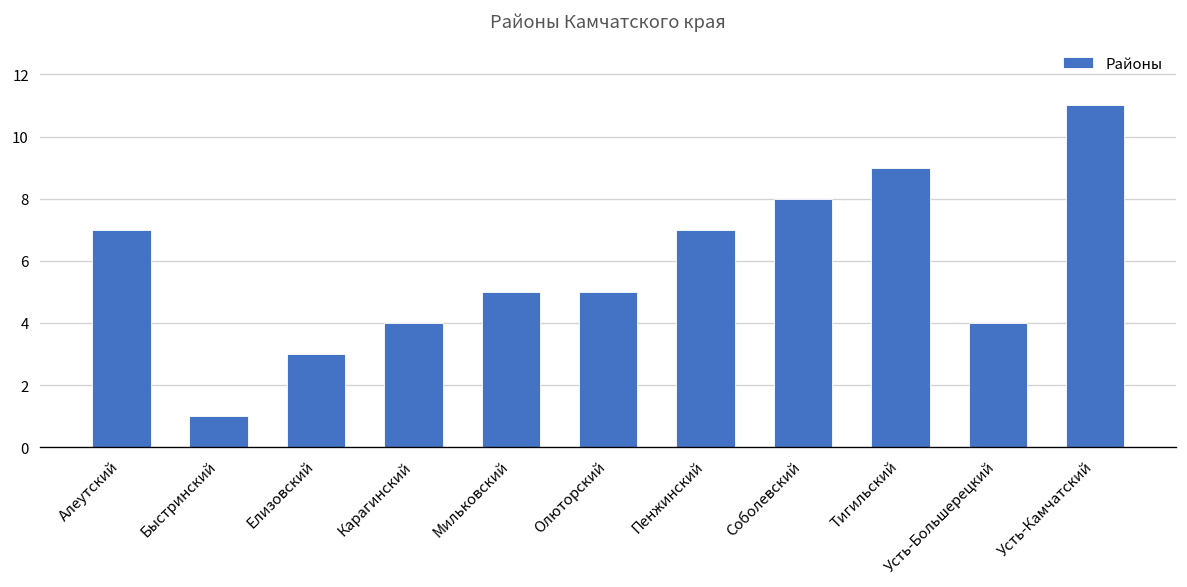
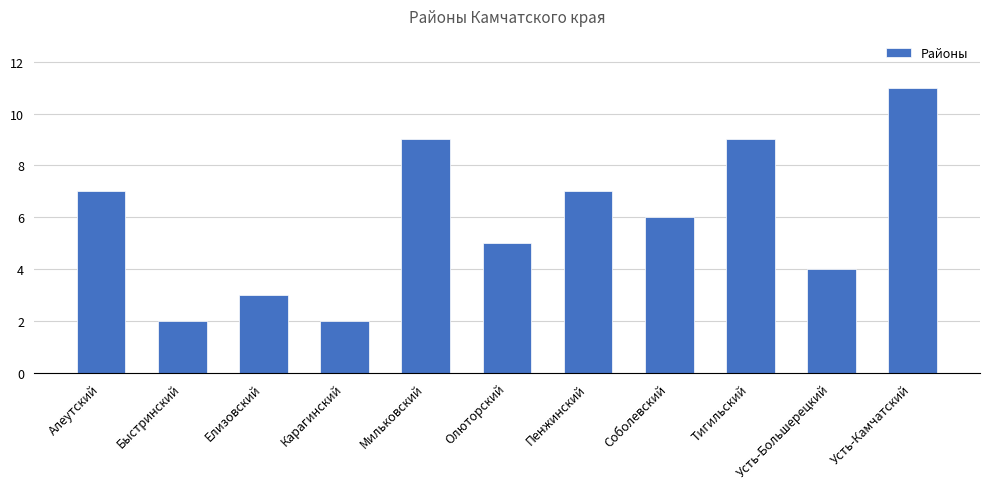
Быстринский: 1 -> 2
Карагинский: 4 -> 2
Мильковский: 5 -> 9
Соболевский: 8 -> 6
